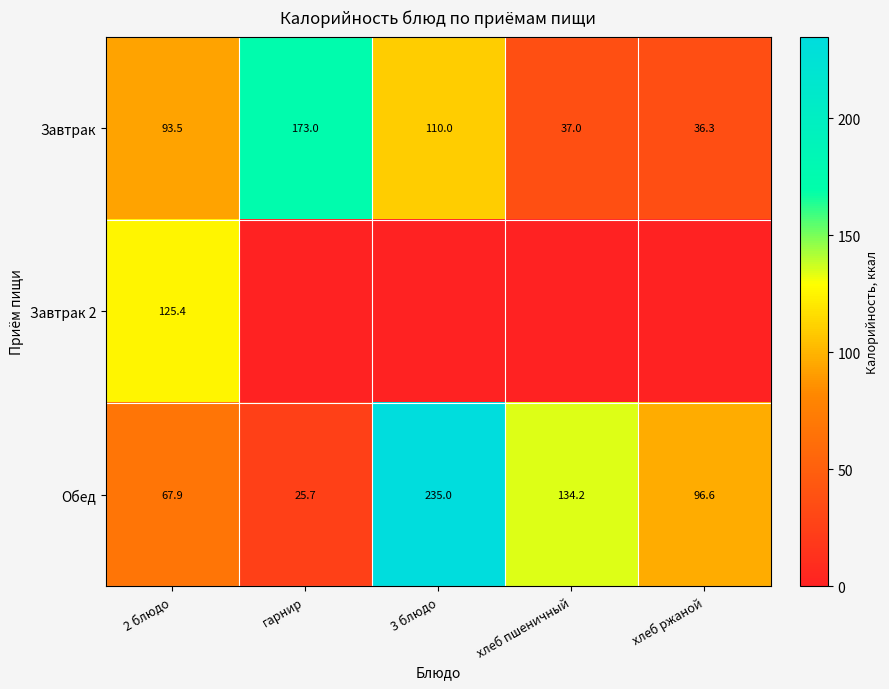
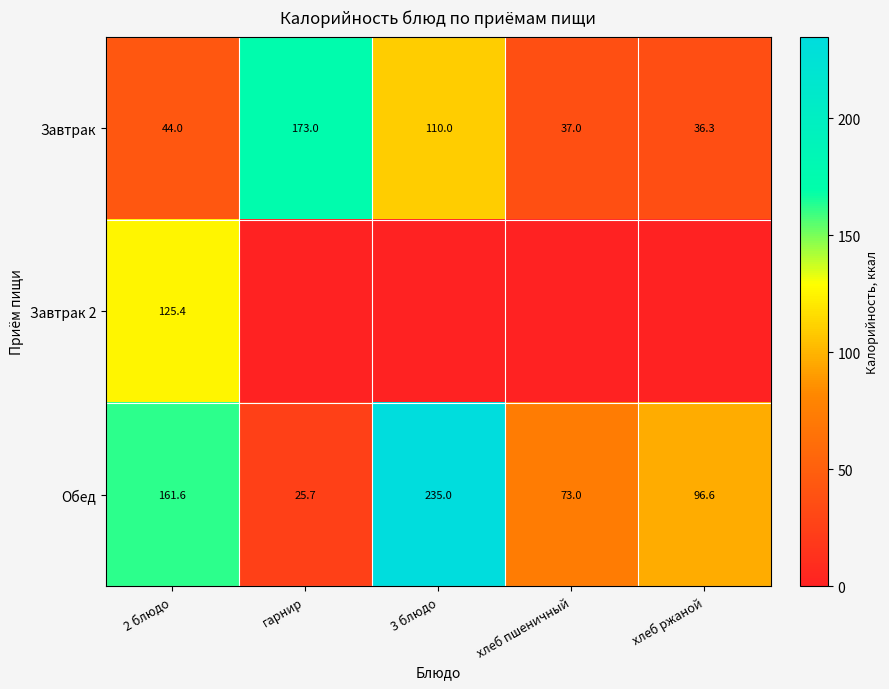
Завтрак, 2 блюдо: 93.5 -> 44.0
Обед, 2 блюдо: 67.9 -> 161.6
Обед, хлеб пшеничный: 134.2 -> 73.0
